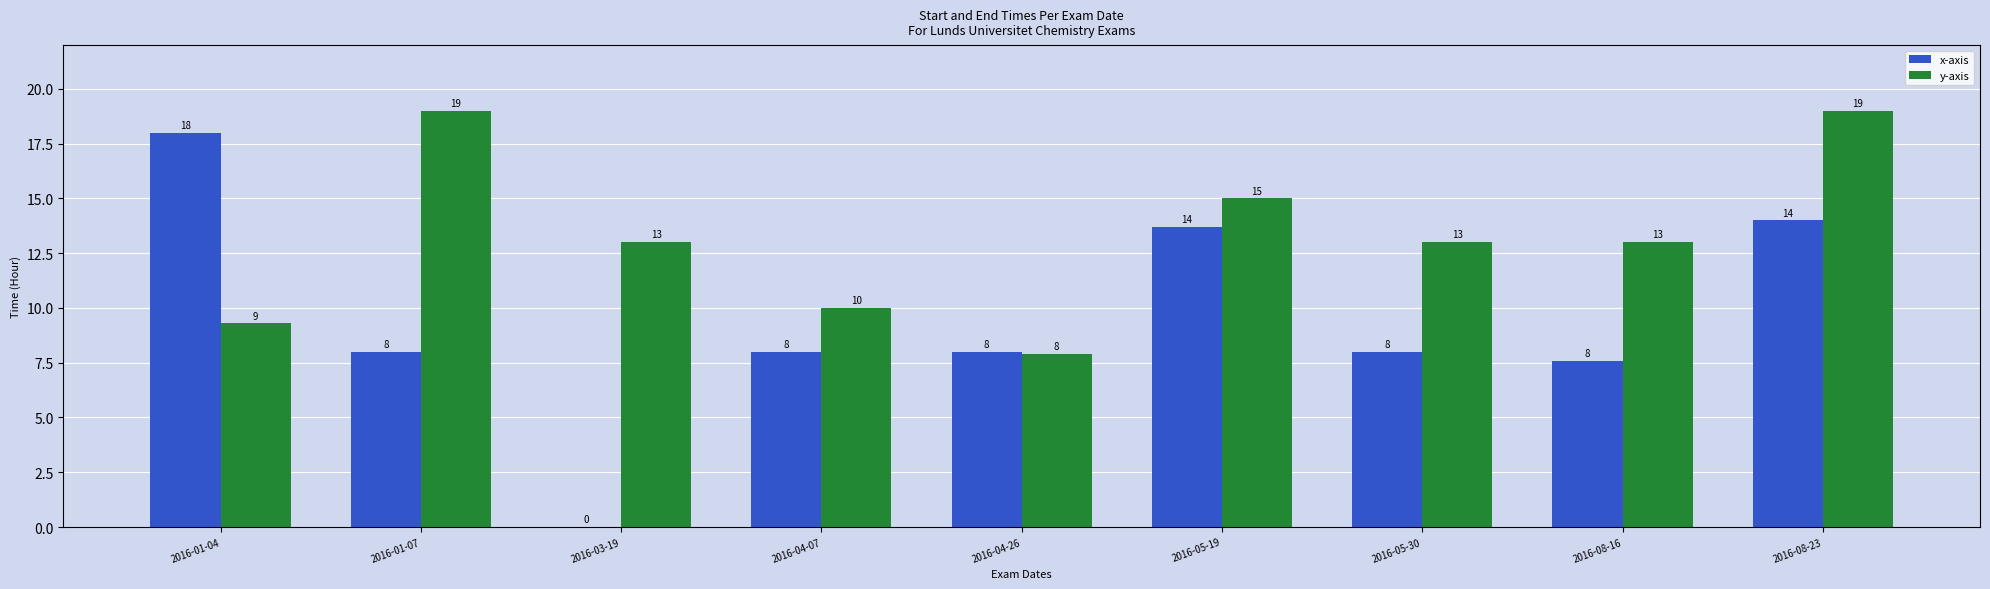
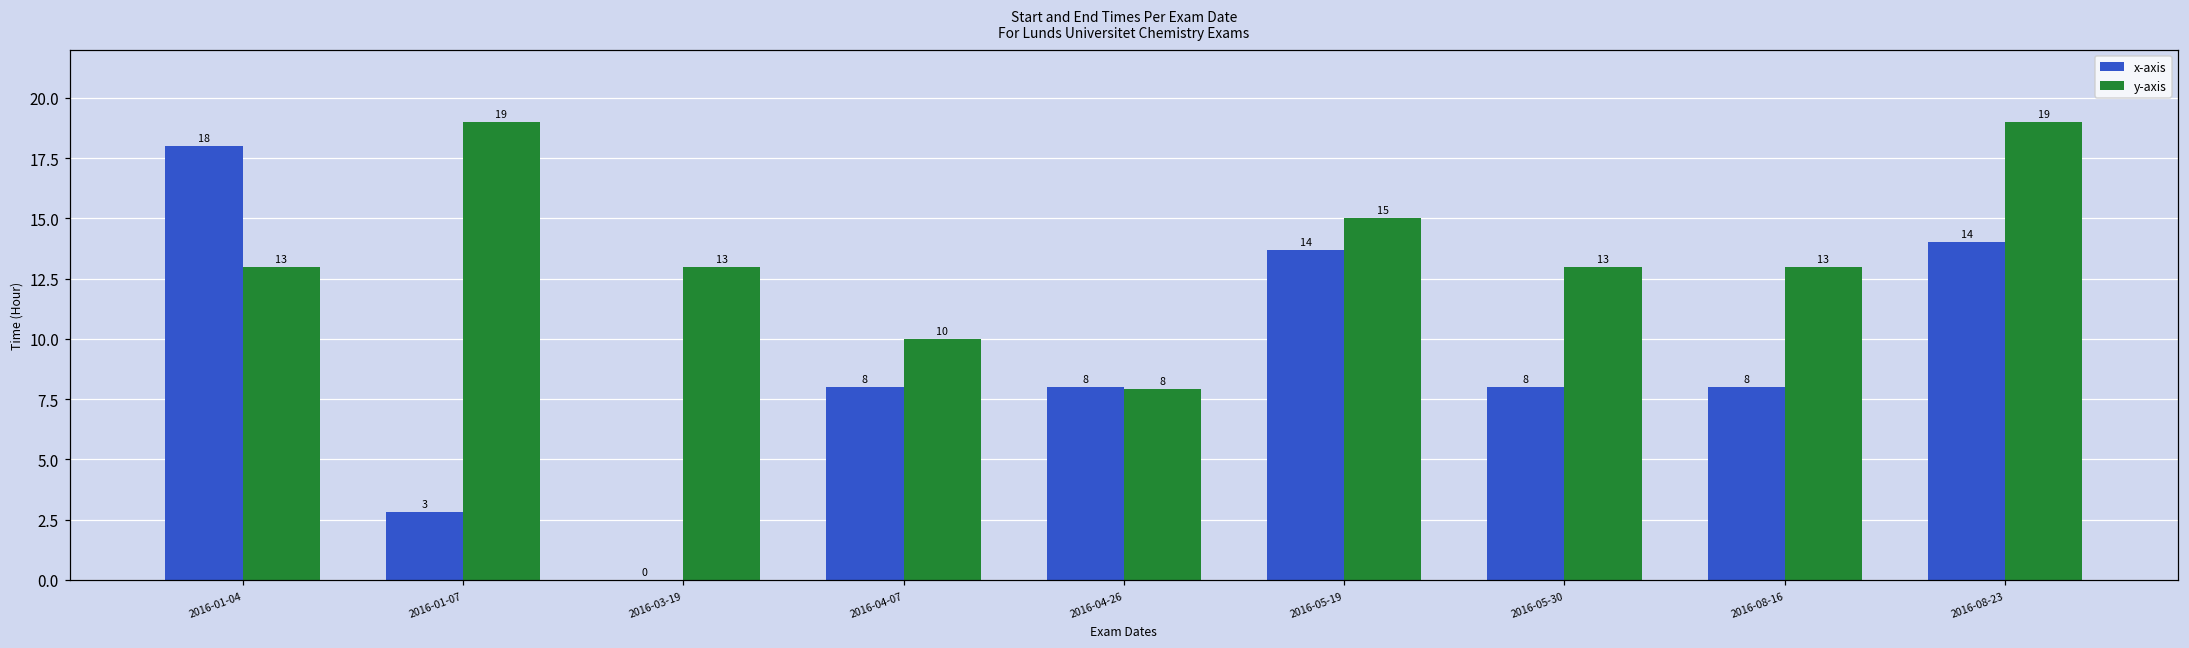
y-axis, 2016-01-04: 9 -> 13
x-axis, 2016-01-07: 8 -> 3
x-axis, 2016-08-16: 7.6 -> 8.0
